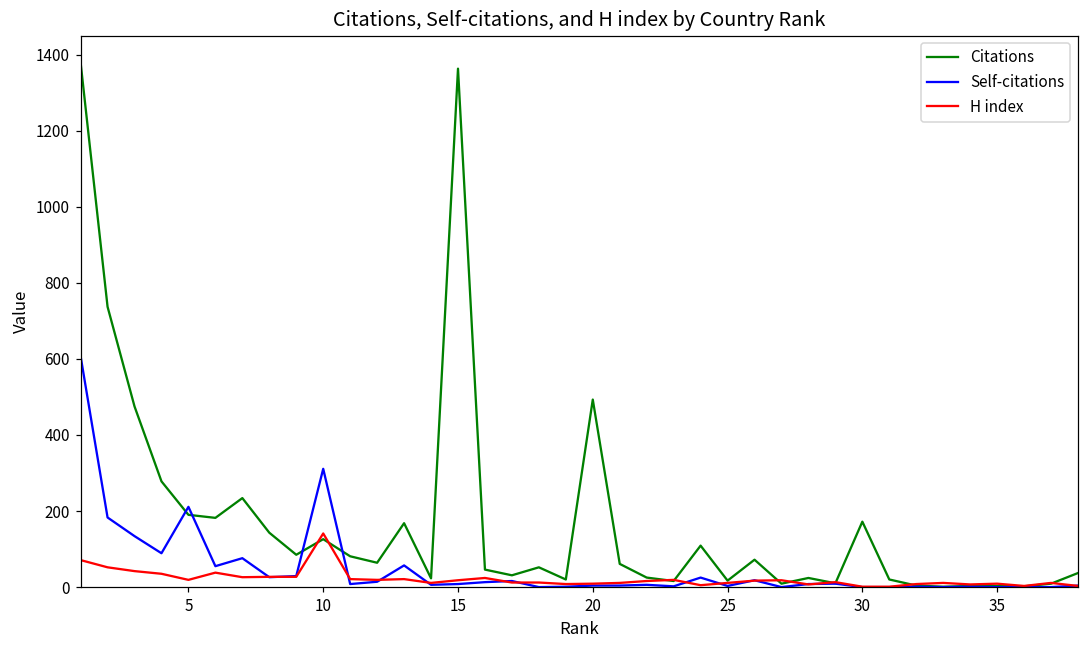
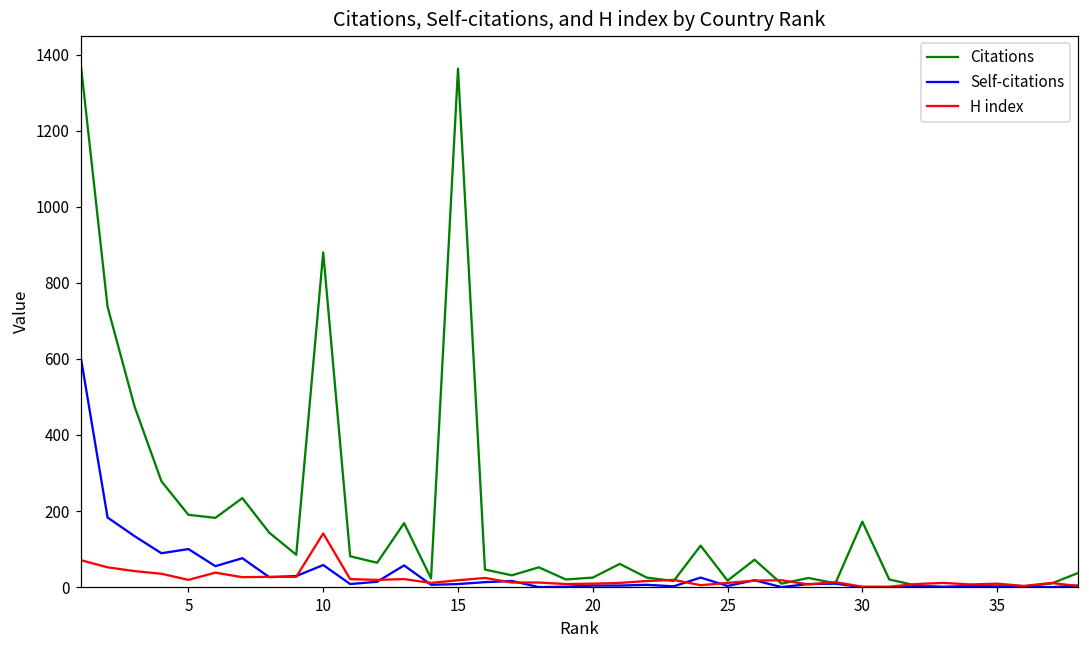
Self-citations, 5: 210 -> 100
Citations, 10: 130 -> 880
Self-citations, 10: 310 -> 60
Citations, 20: 490 -> 30
